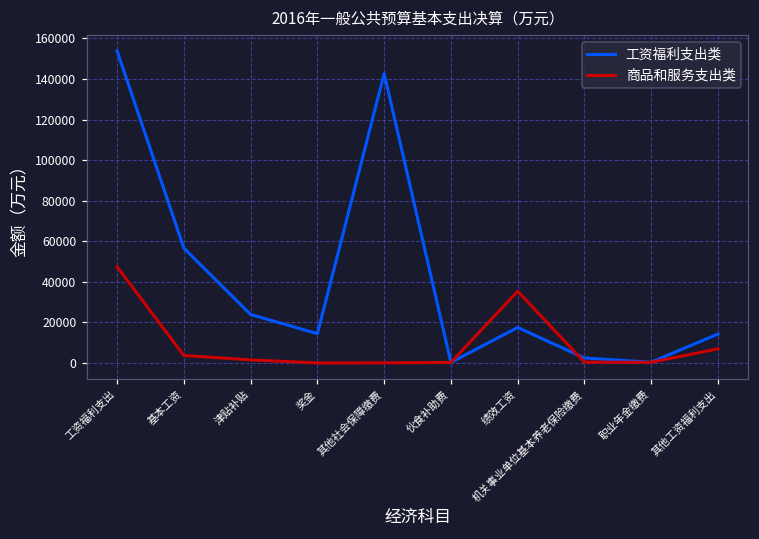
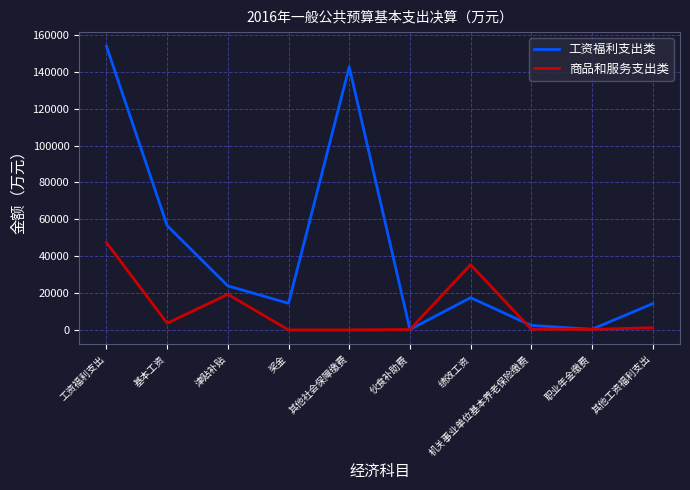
商品和服务支出类, 津贴补贴: 2000 -> 19000
商品和服务支出类, 其他工资福利支出: 7000 -> 1000
